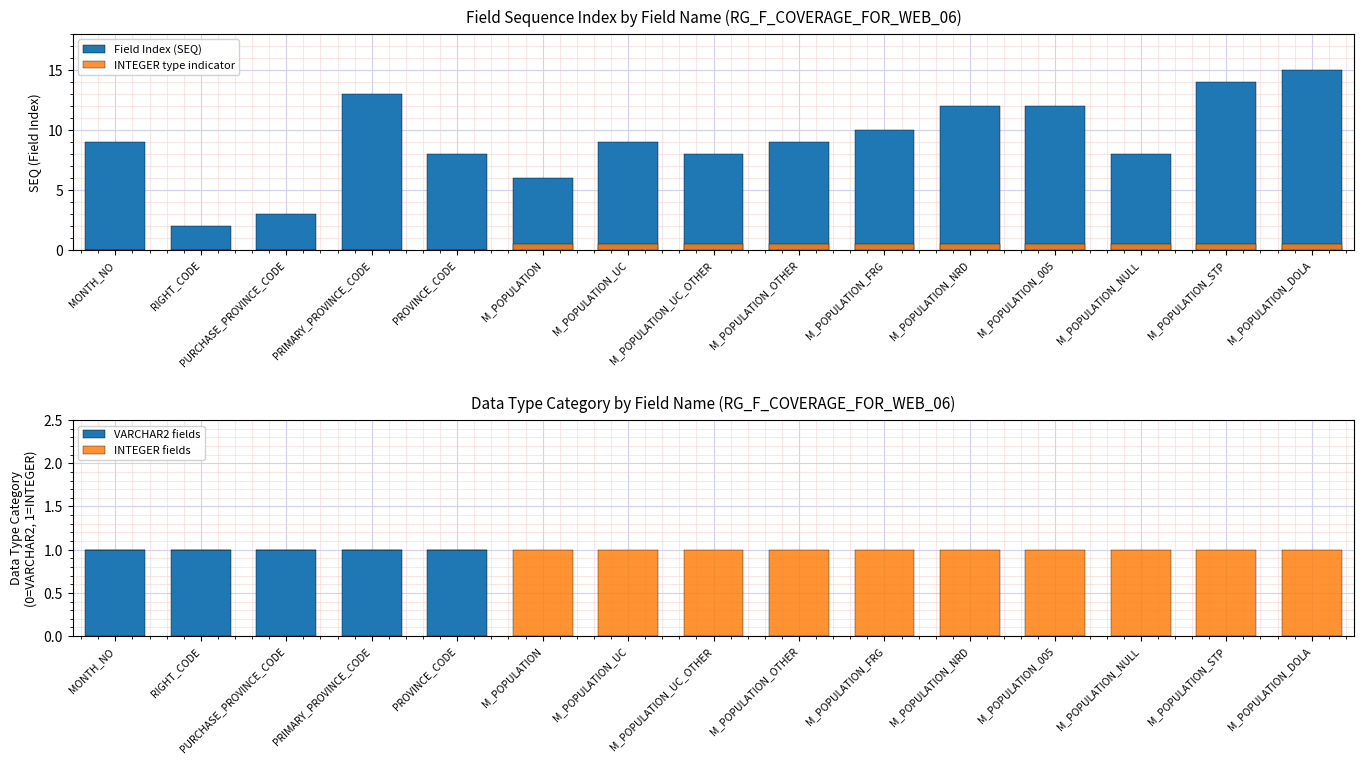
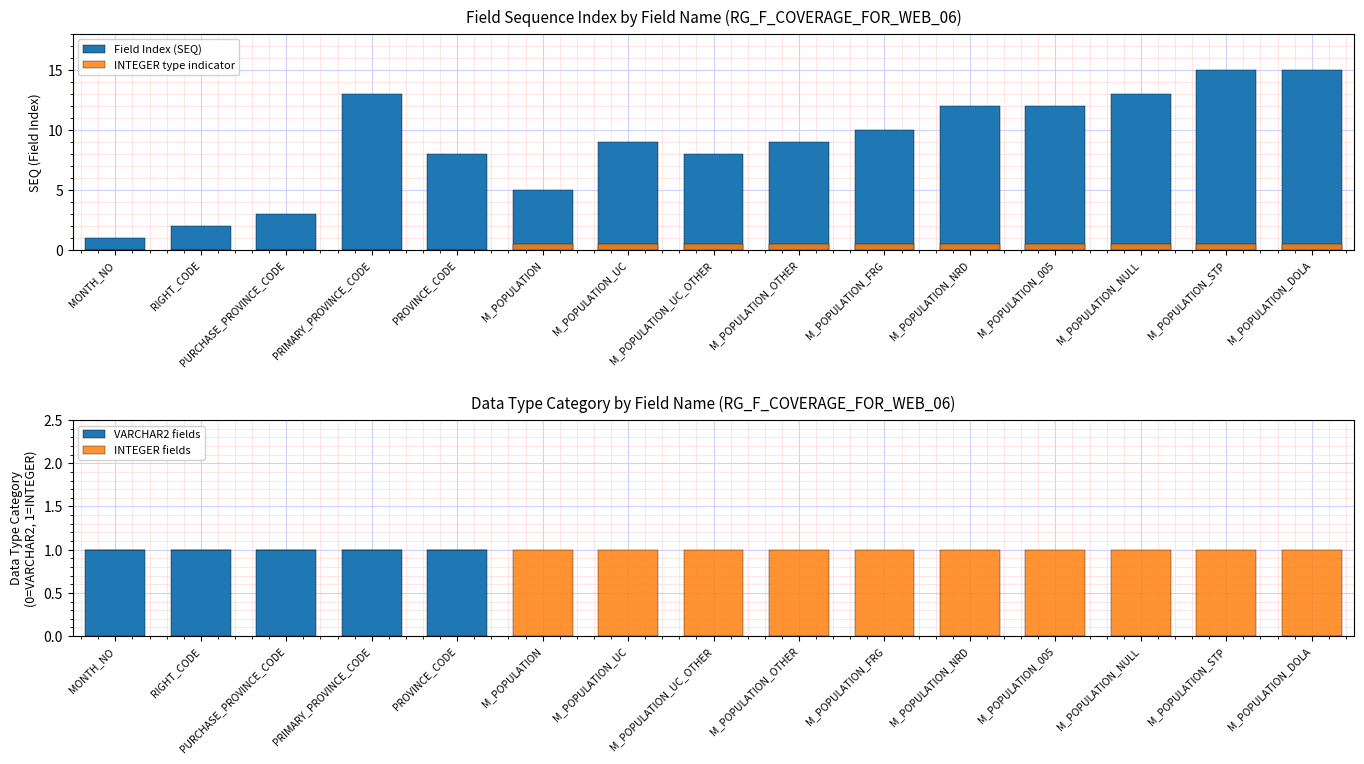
Field Sequence Index by Field Name (RG_F_COVERAGE_FOR_WEB_06), Field Index (SEQ), MONTH_NO: 9 -> 1
Field Sequence Index by Field Name (RG_F_COVERAGE_FOR_WEB_06), Field Index (SEQ), M_POPULATION: 6 -> 5
Field Sequence Index by Field Name (RG_F_COVERAGE_FOR_WEB_06), Field Index (SEQ), M_POPULATION_NULL: 8 -> 13
Field Sequence Index by Field Name (RG_F_COVERAGE_FOR_WEB_06), Field Index (SEQ), M_POPULATION_STP: 14 -> 15
